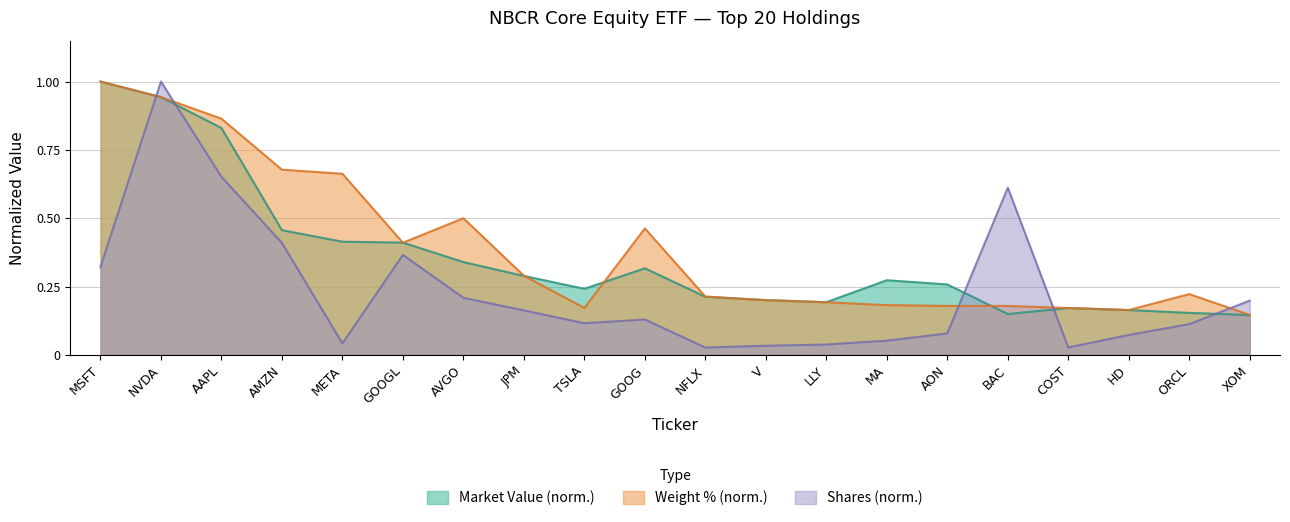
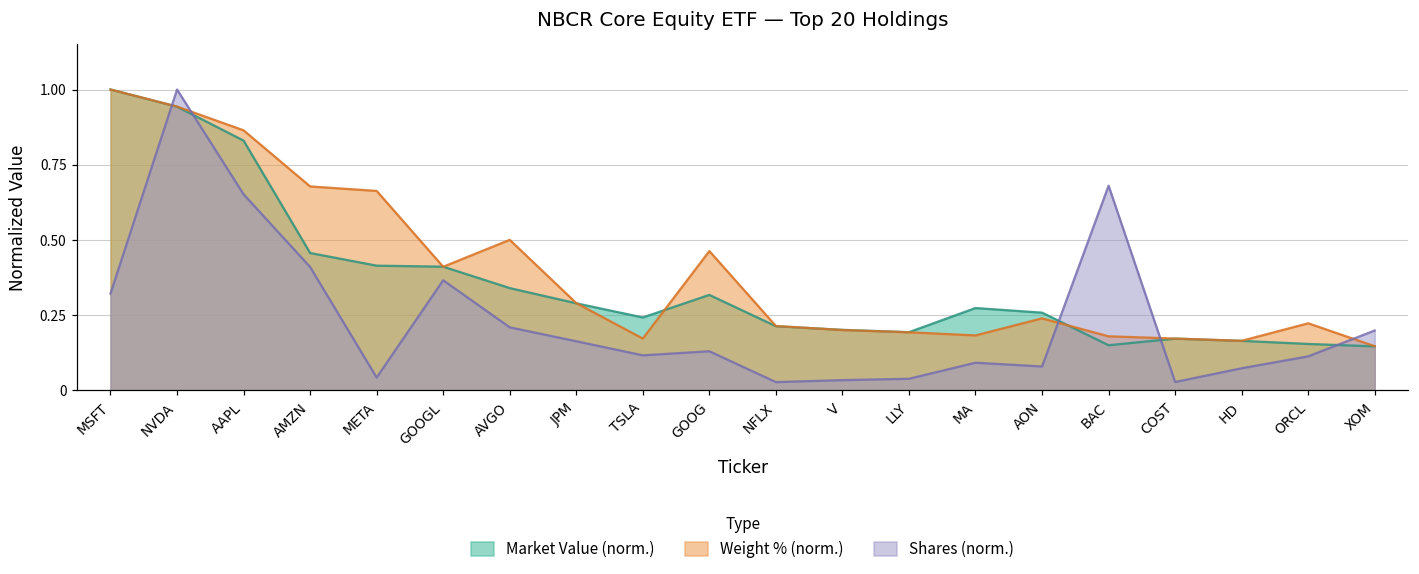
Shares (norm.), MA: 0.05 -> 0.09
Weight % (norm.), AON: 0.18 -> 0.24
Shares (norm.), BAC: 0.61 -> 0.68
